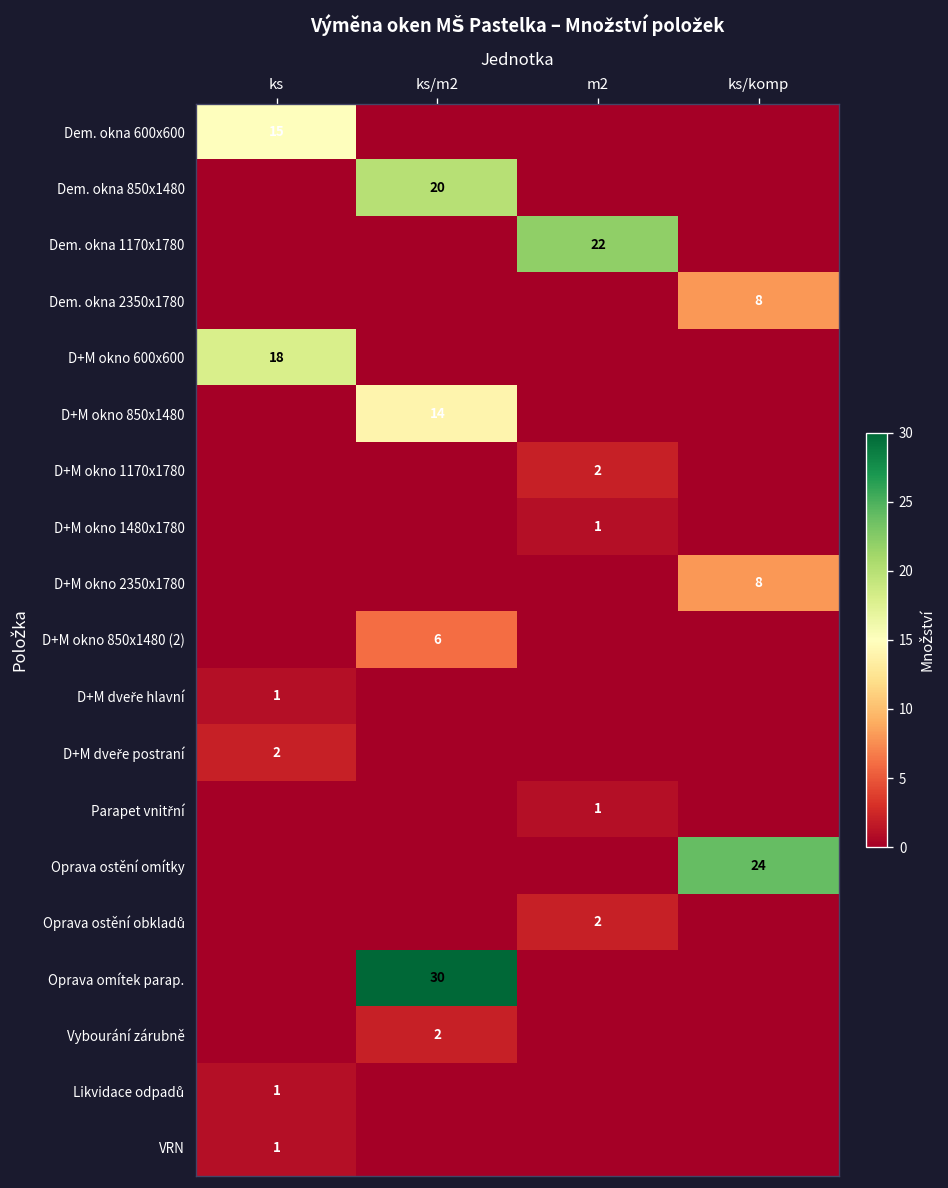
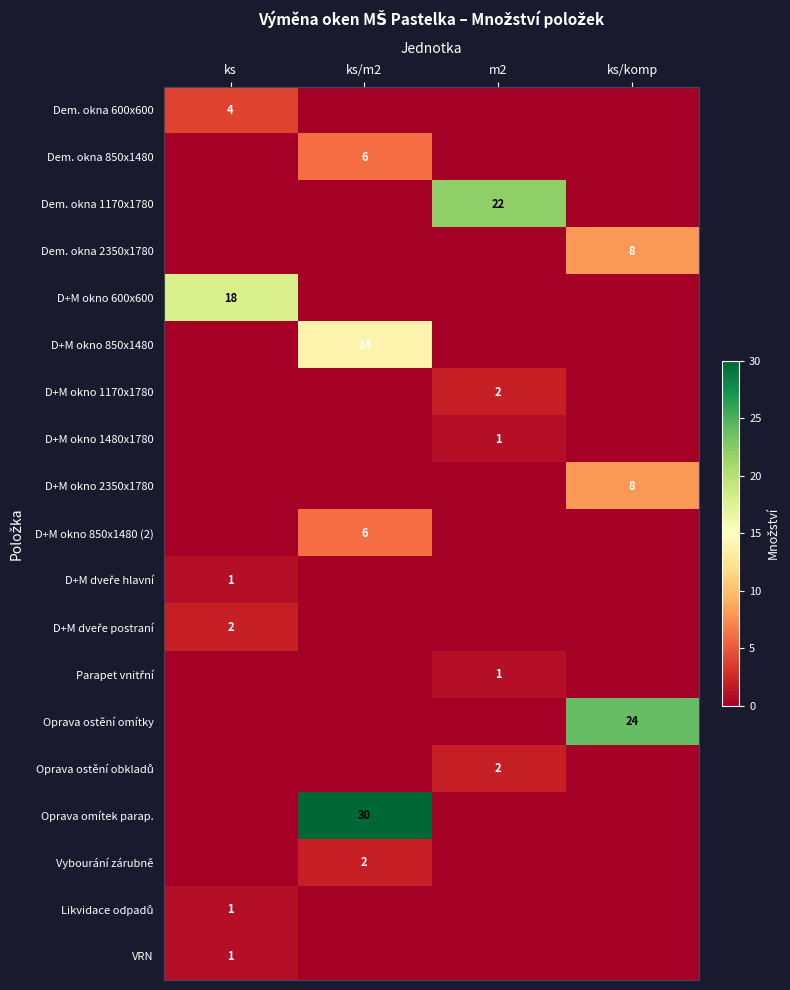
Dem. okna 600x600, ks: 15 -> 4
Dem. okna 850x1480, ks/m2: 20 -> 6
